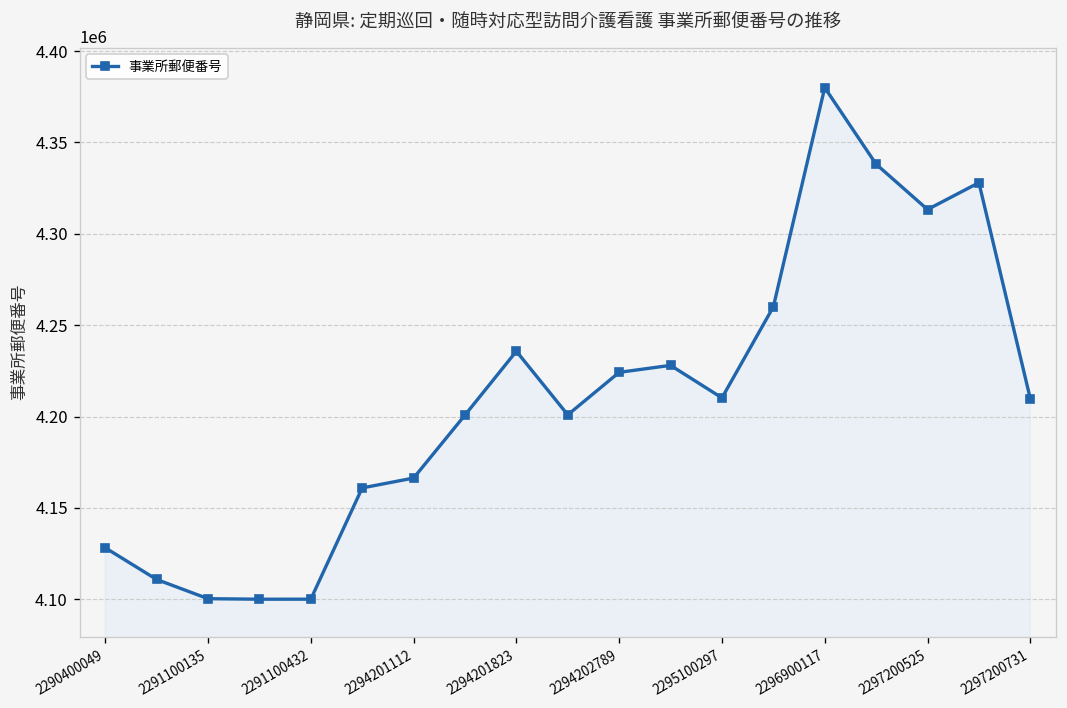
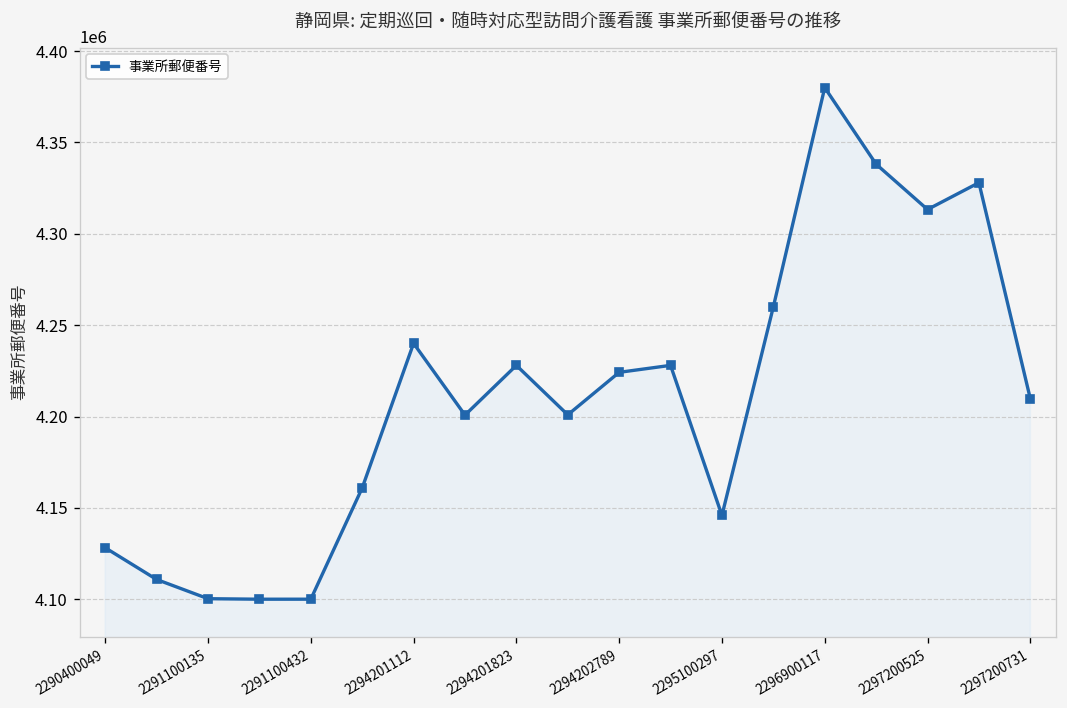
2294201112: 4166000 -> 4240000
2294201823: 4236000 -> 4228000
2295100297: 4210000 -> 4146000
